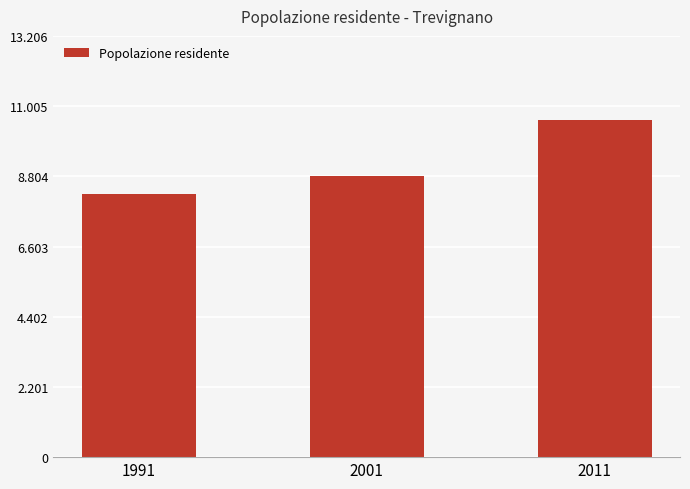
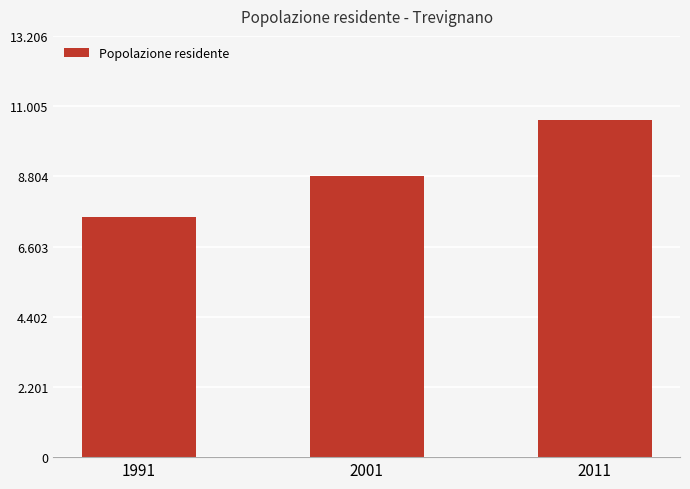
1991: 8.3 -> 7.5
